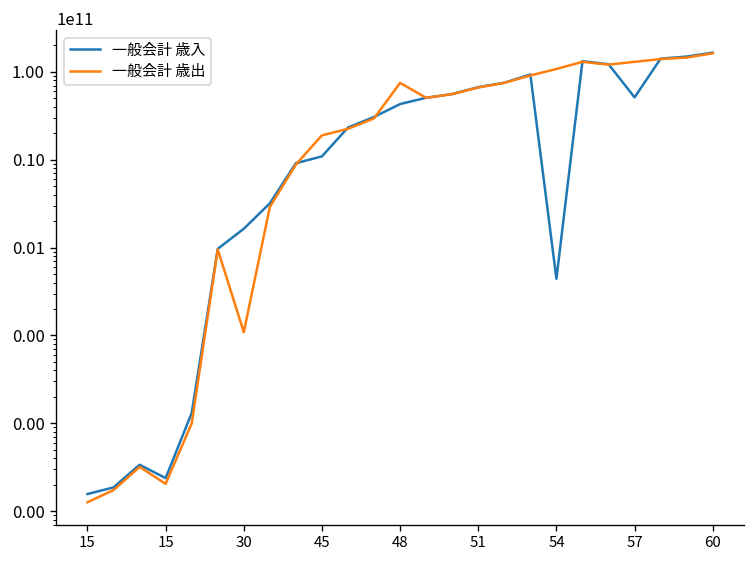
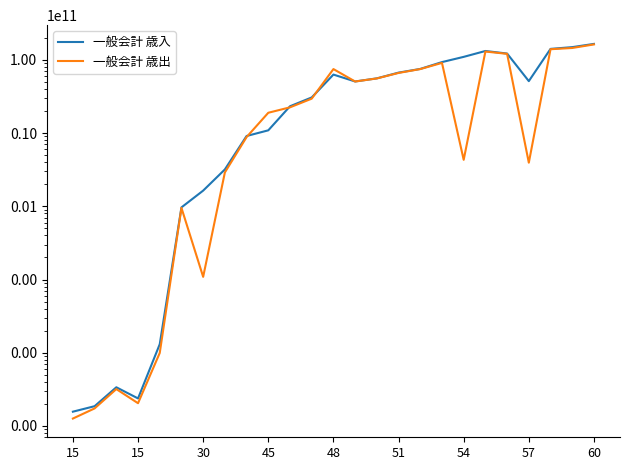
一般会計 歳入, 48: 40000000000 -> 60000000000
一般会計 歳入, 54: 400000000 -> 110000000000
一般会計 歳出, 54: 110000000000 -> 4000000000
一般会計 歳出, 57: 130000000000 -> 4000000000
